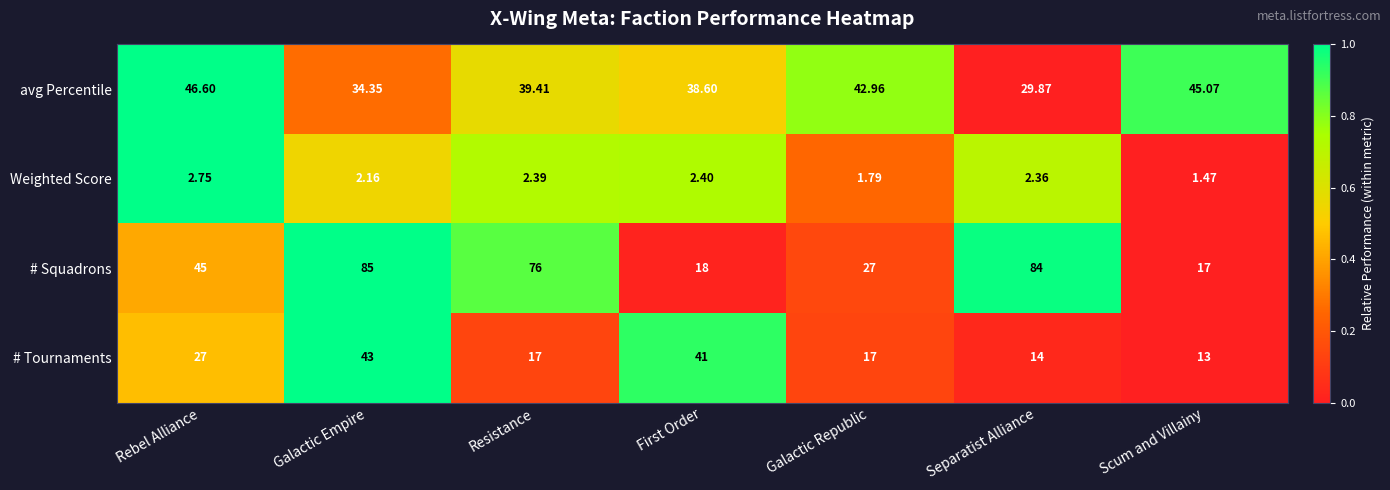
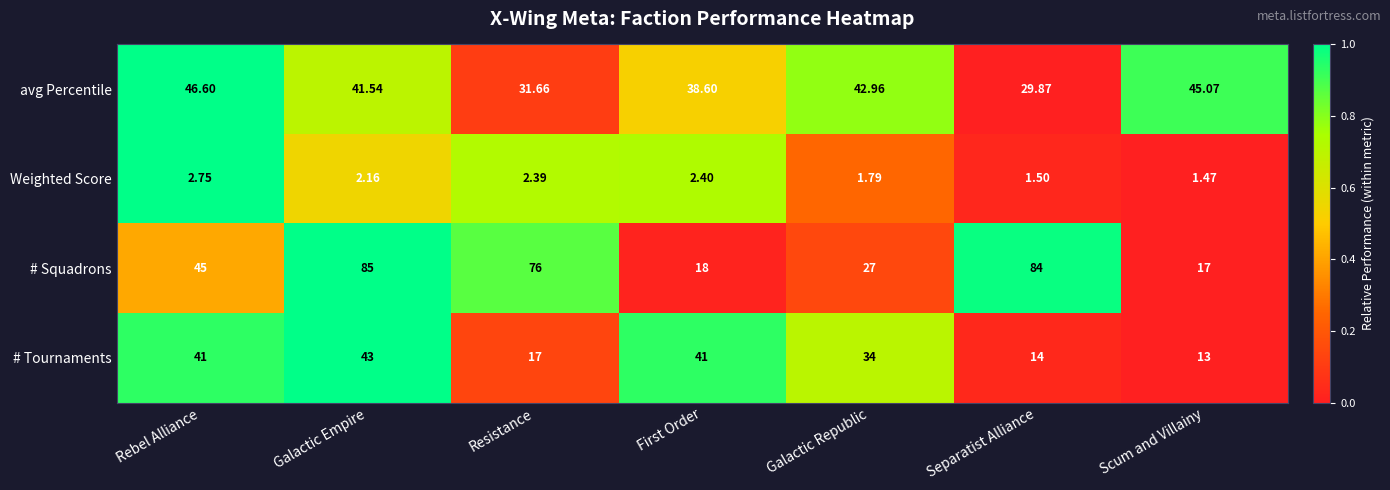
avg Percentile, Galactic Empire: 34.35 -> 41.54
avg Percentile, Resistance: 39.41 -> 31.66
Weighted Score, Separatist Alliance: 2.36 -> 1.50
# Tournaments, Rebel Alliance: 27 -> 41
# Tournaments, Galactic Republic: 17 -> 34
